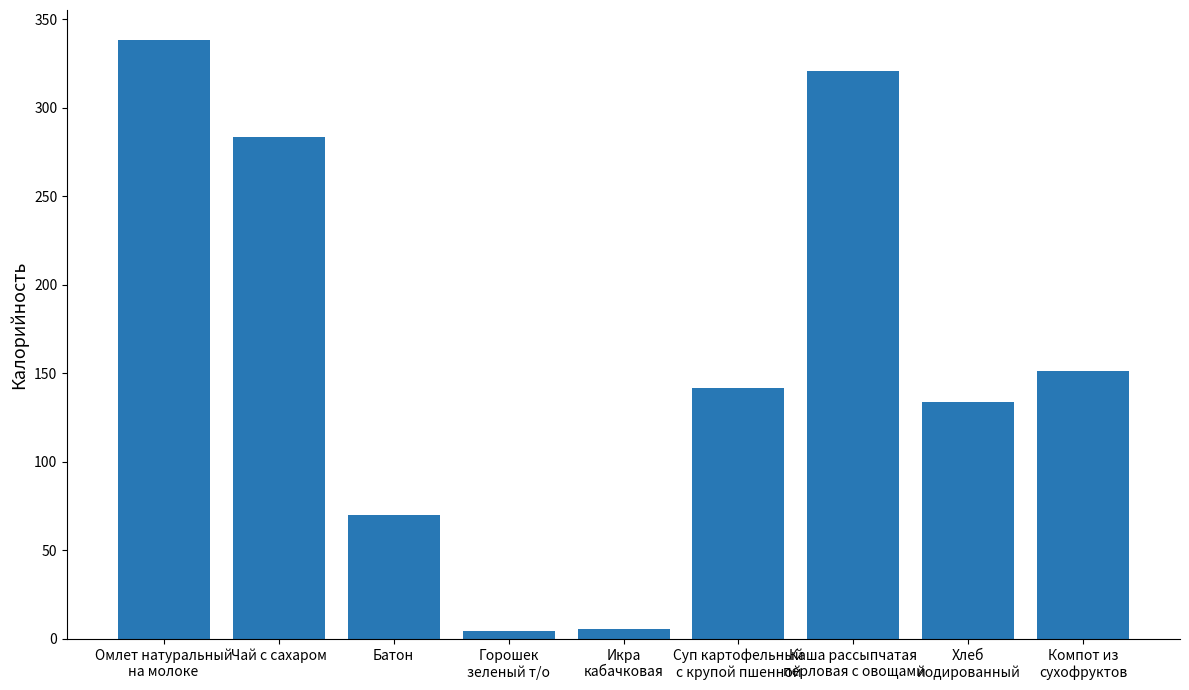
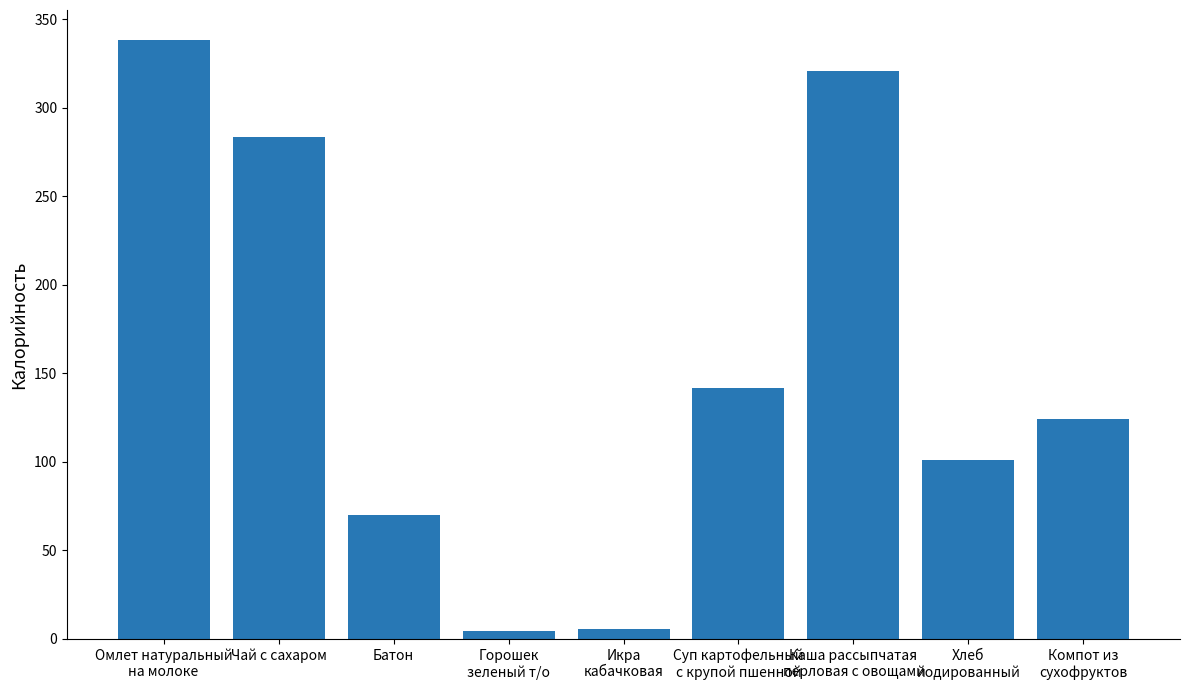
Хлеб йодированный: 134 -> 101
Компот из сухофруктов: 152 -> 124
